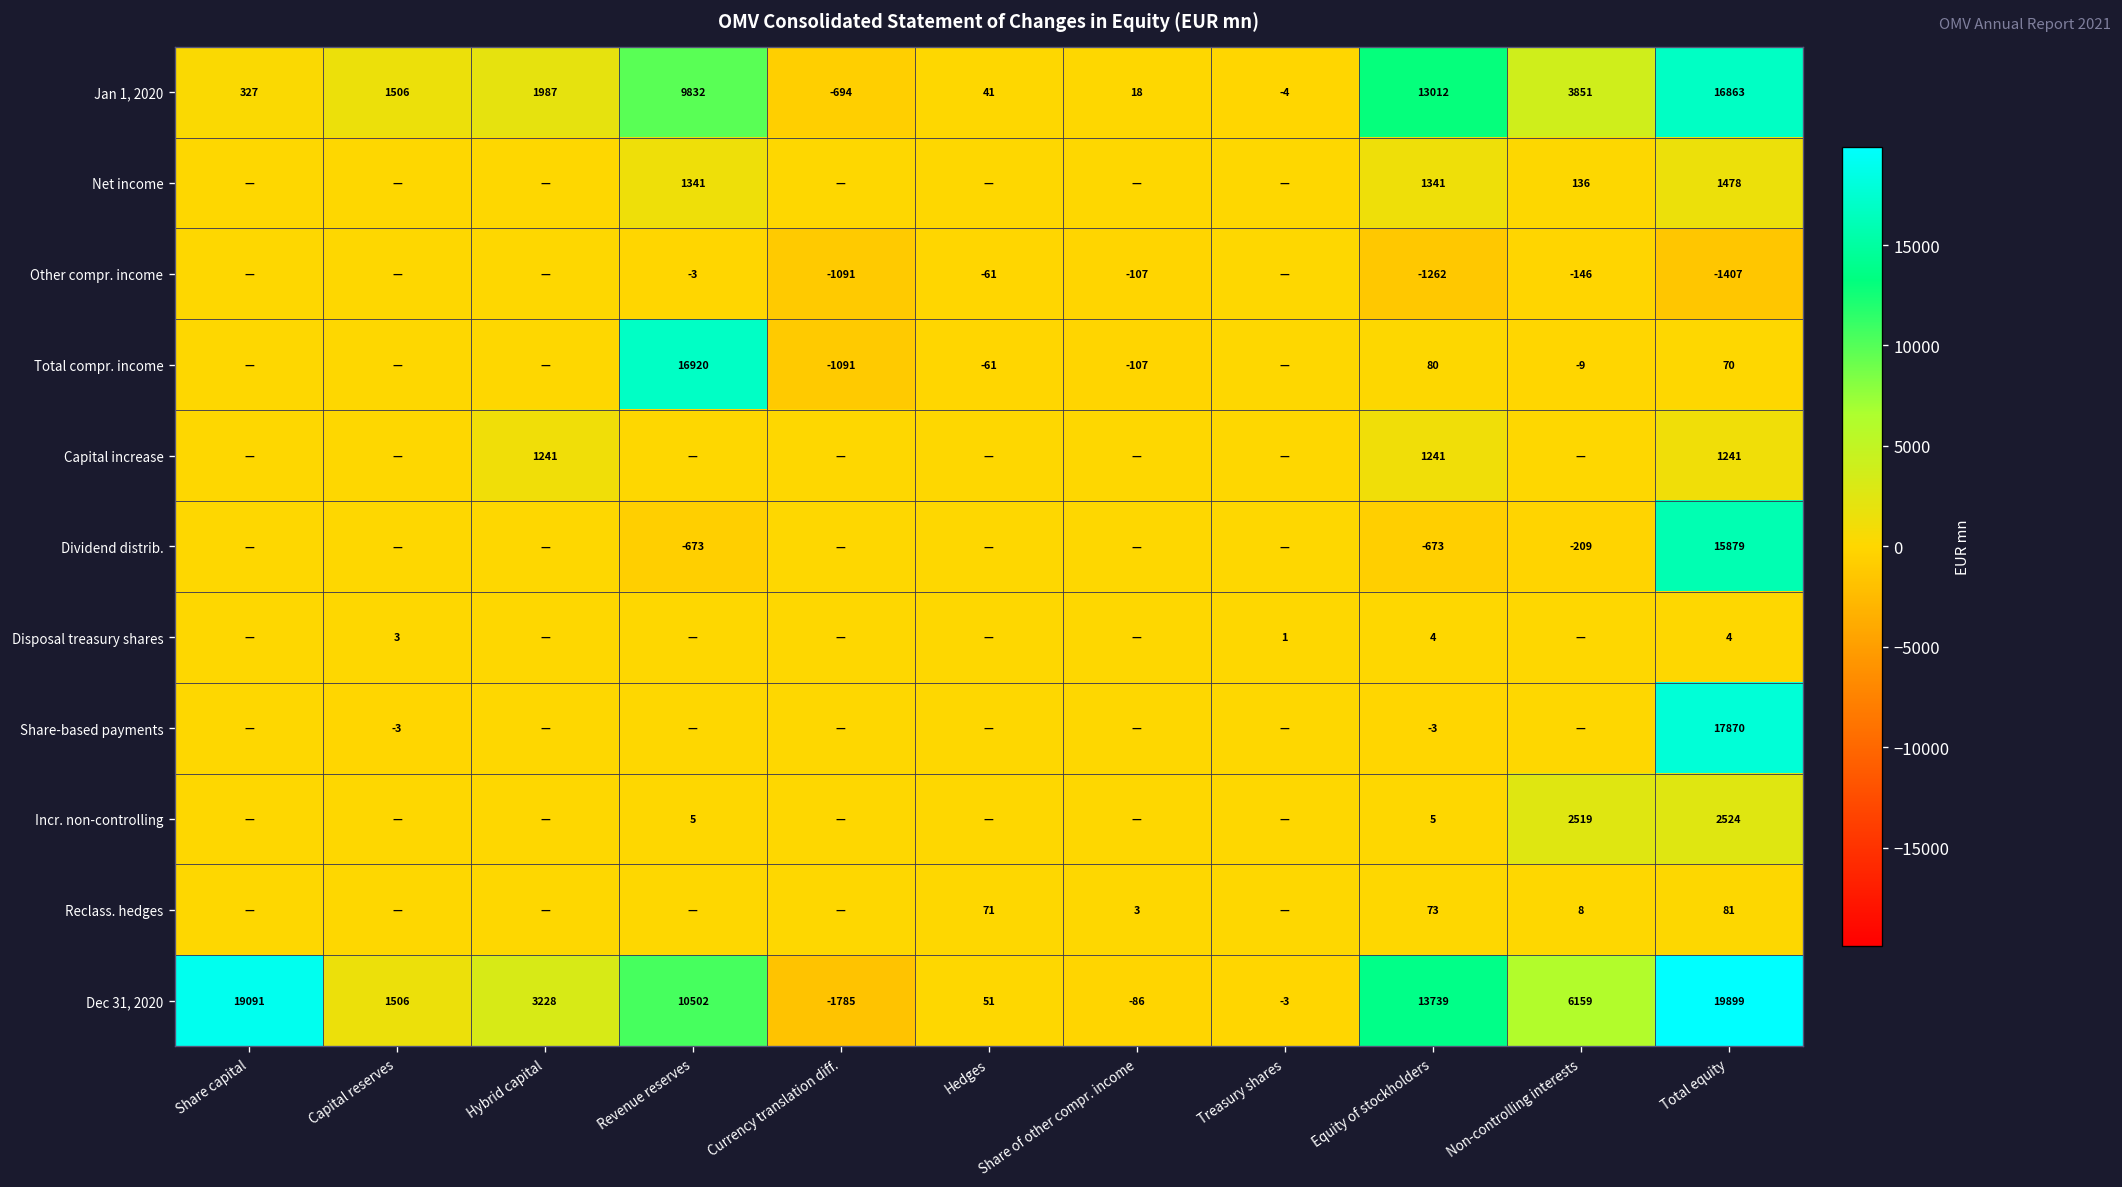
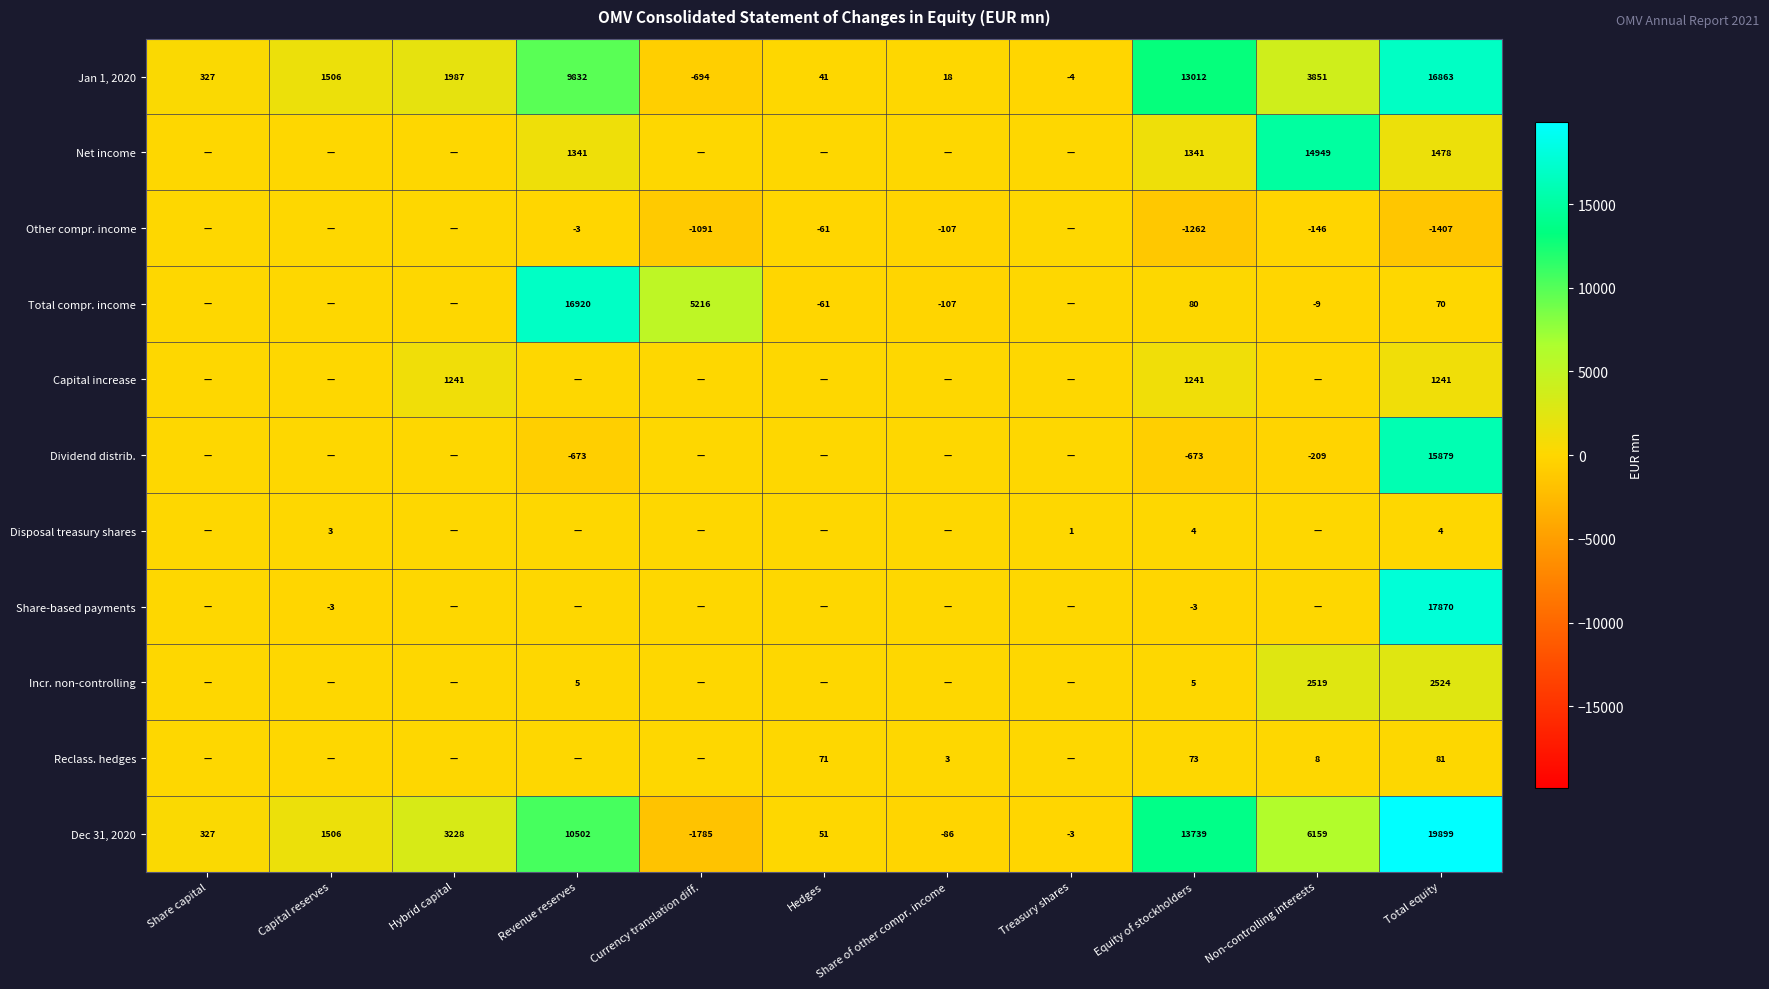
Net income, Non-controlling interests: 136 -> 14949
Total compr. income, Currency translation diff.: -1091 -> 5216
Dec 31, 2020, Share capital: 19091 -> 327
